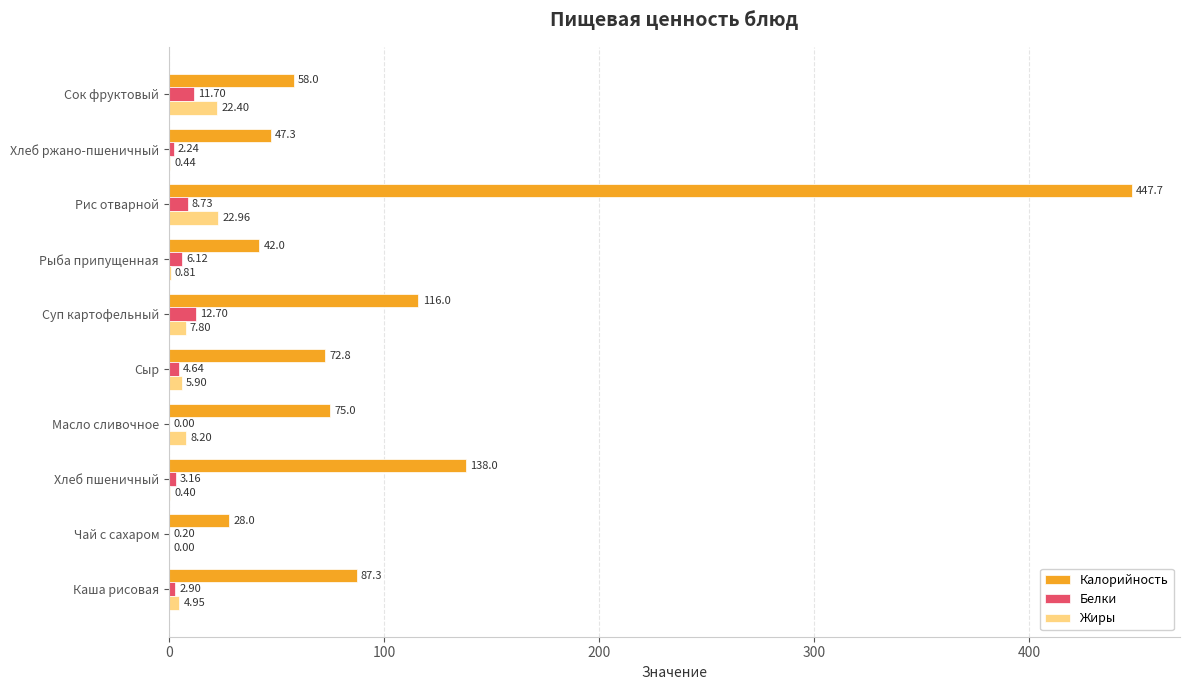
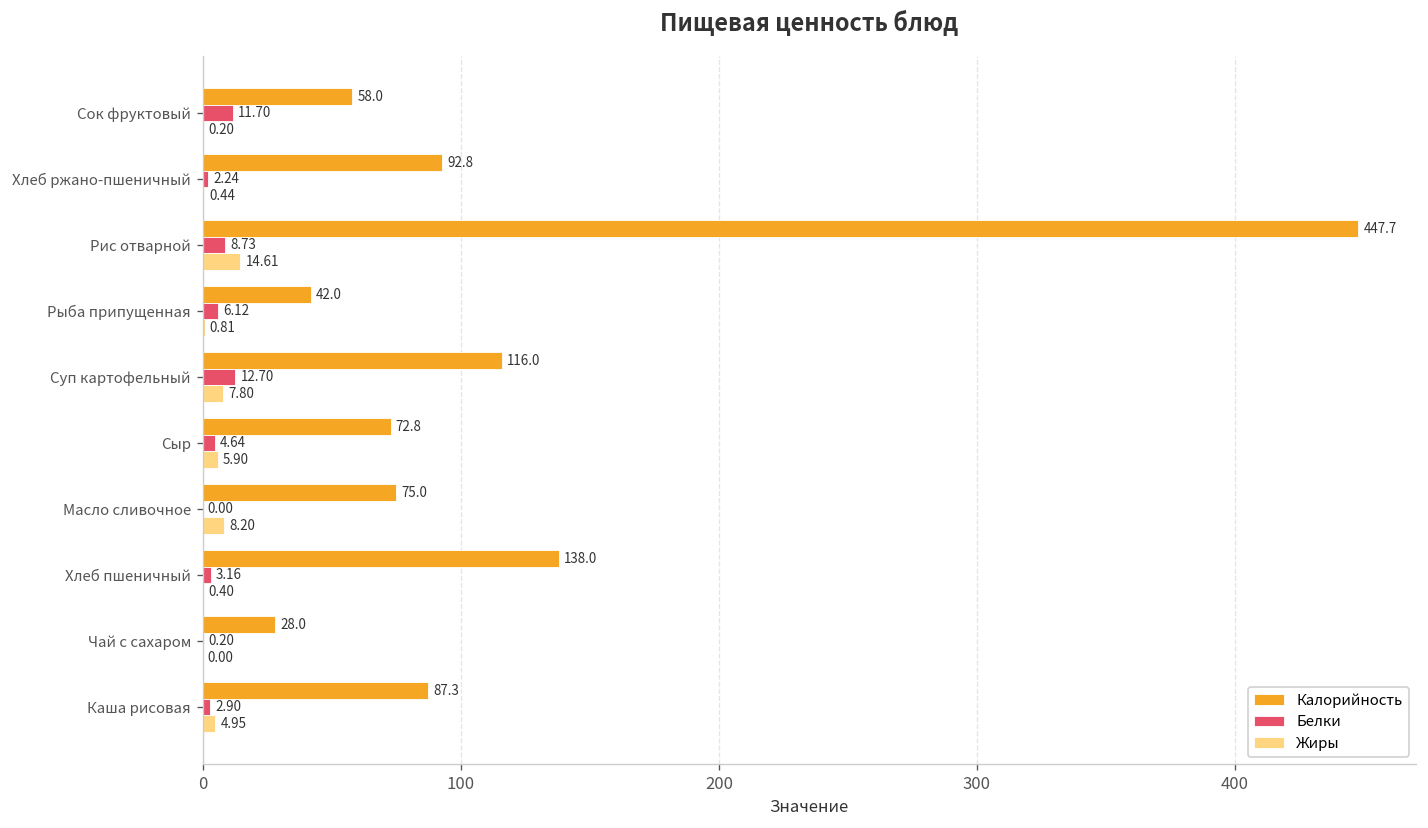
Жиры, Сок фруктовый: 22.40 -> 0.20
Калорийность, Хлеб ржано-пшеничный: 47.3 -> 92.8
Жиры, Рис отварной: 22.96 -> 14.61
